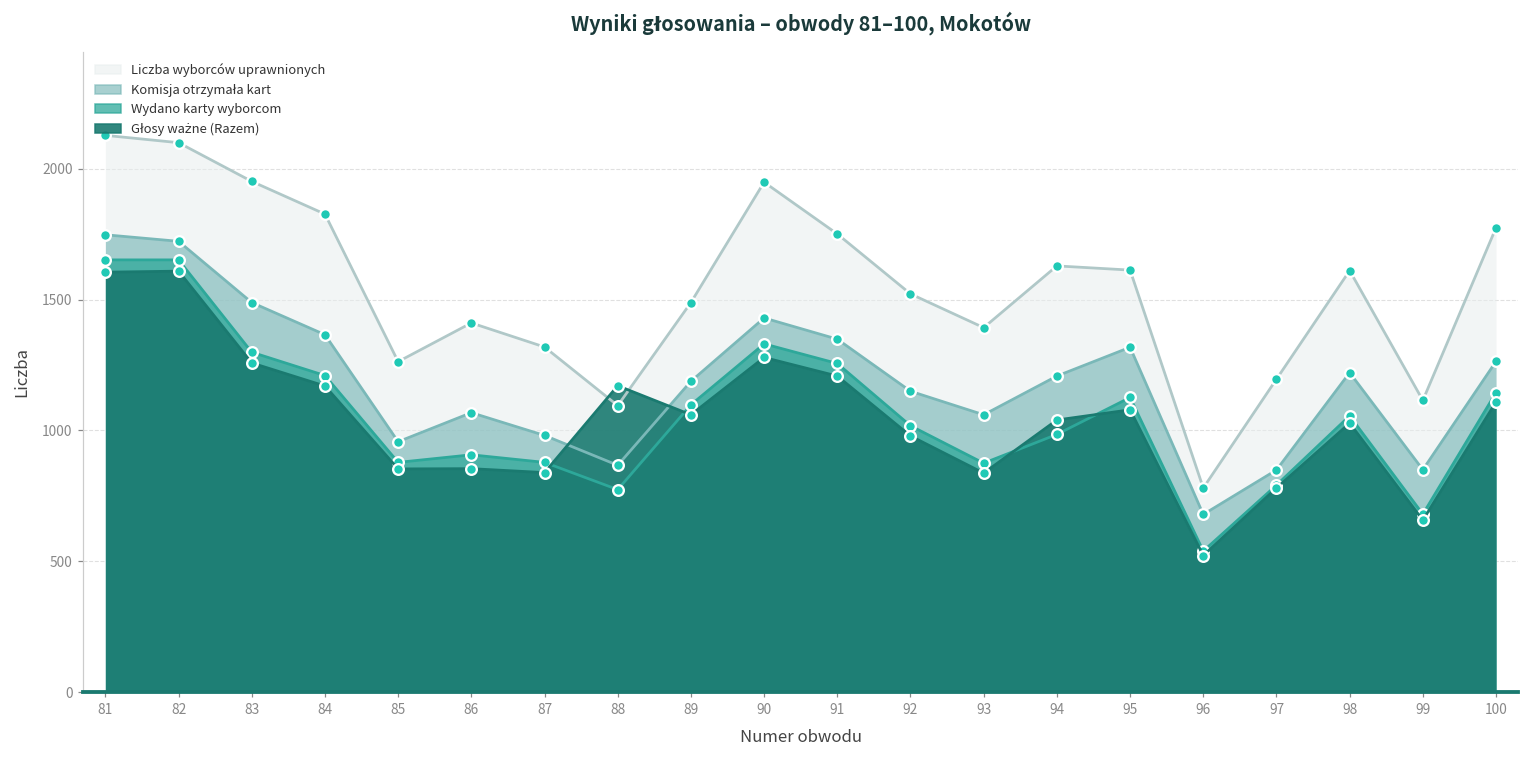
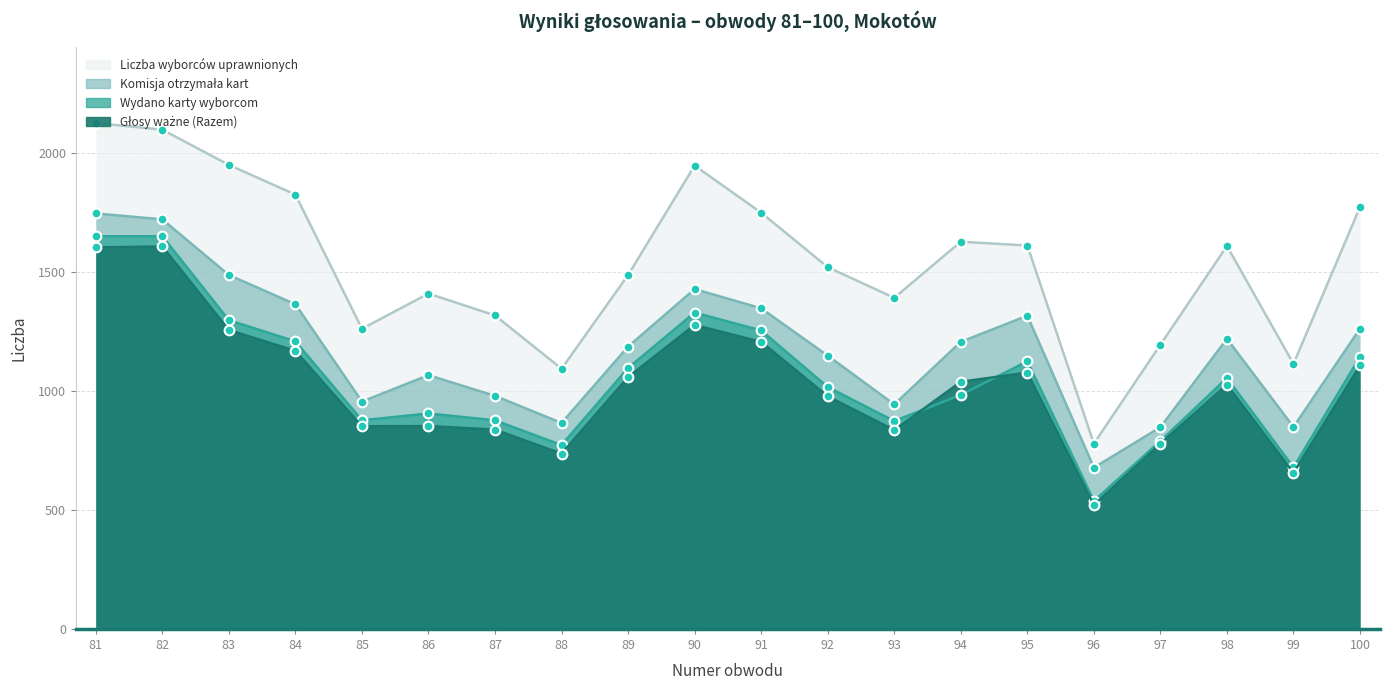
Głosy ważne (Razem), 88: 1170 -> 740
Komisja otrzymała kart, 93: 1060 -> 950
